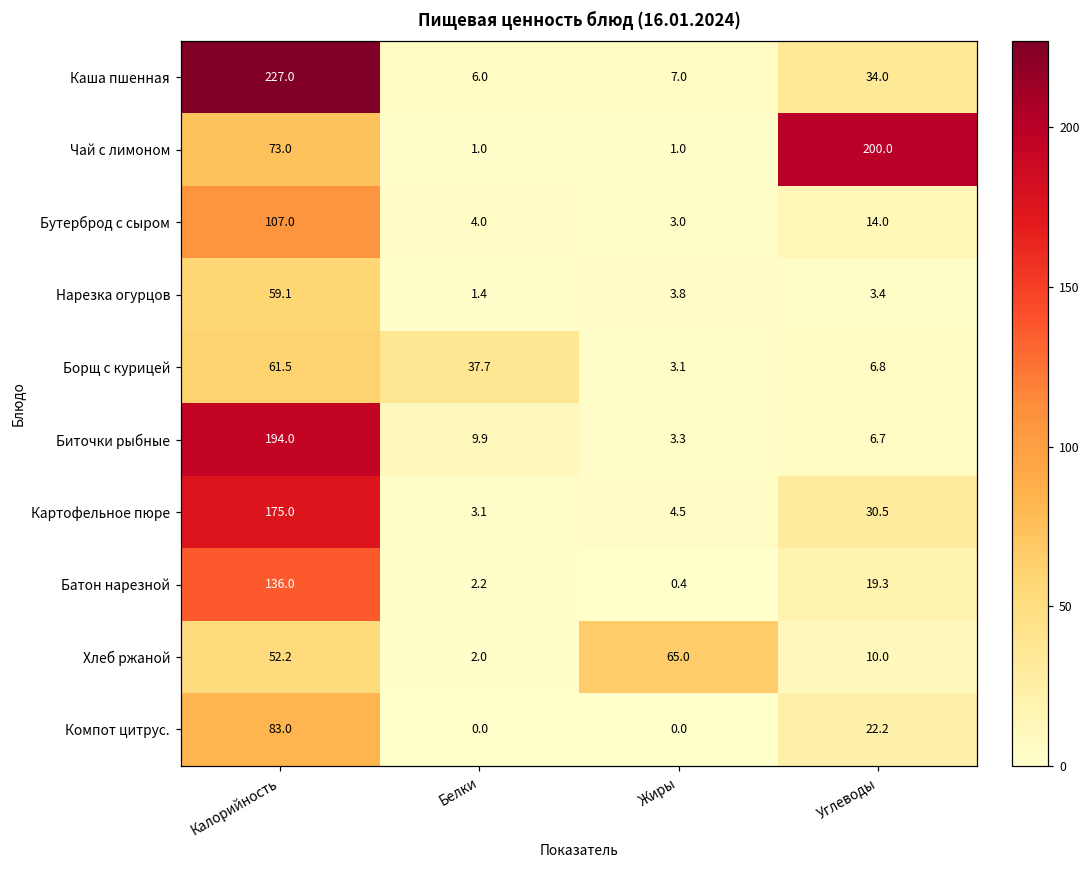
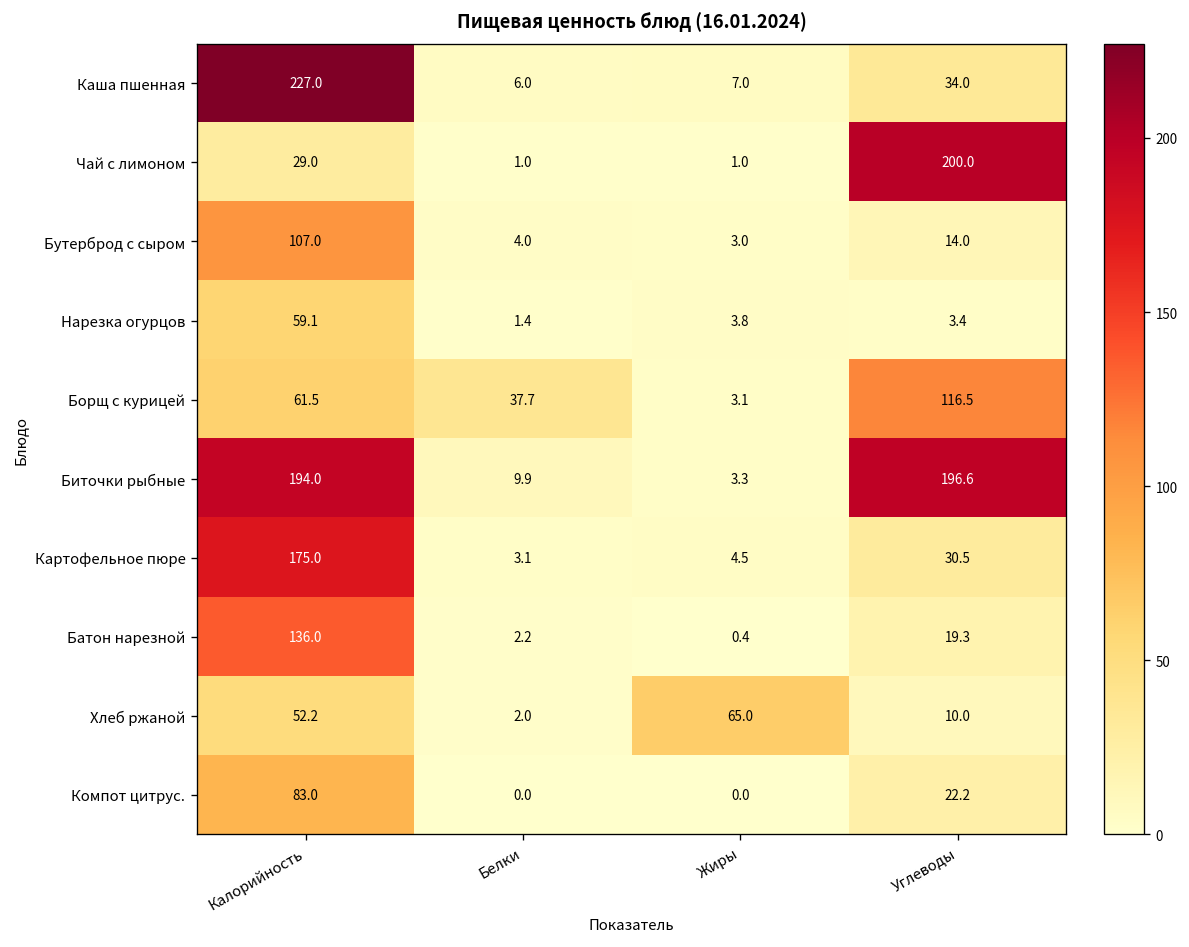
Чай с лимоном, Калорийность: 73.0 -> 29.0
Борщ с курицей, Углеводы: 6.8 -> 116.5
Биточки рыбные, Углеводы: 6.7 -> 196.6
